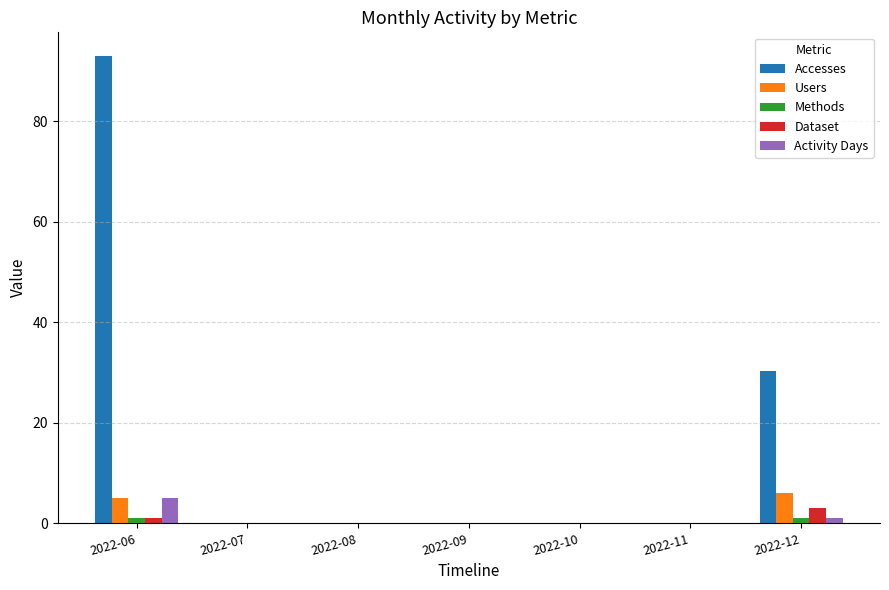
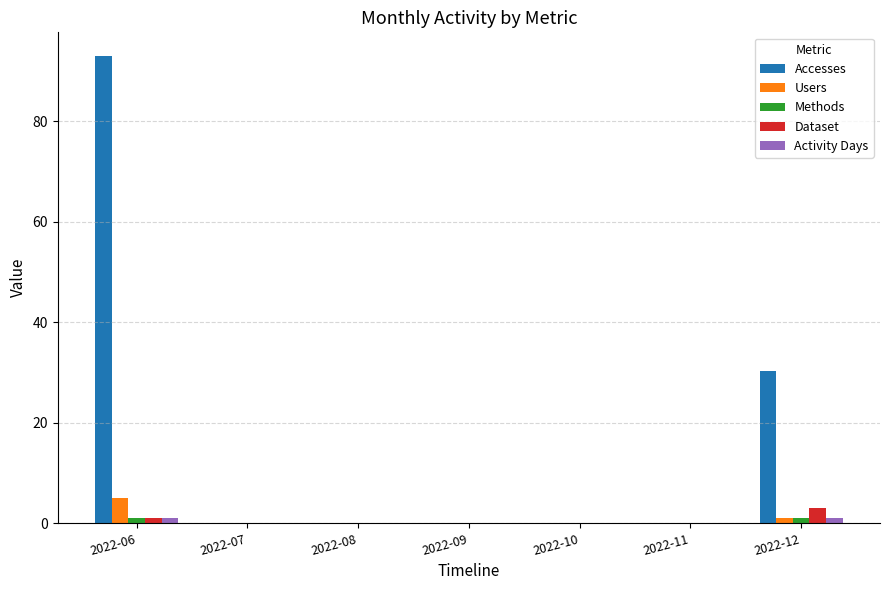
Activity Days, 2022-06: 5 -> 1
Users, 2022-12: 6 -> 1
